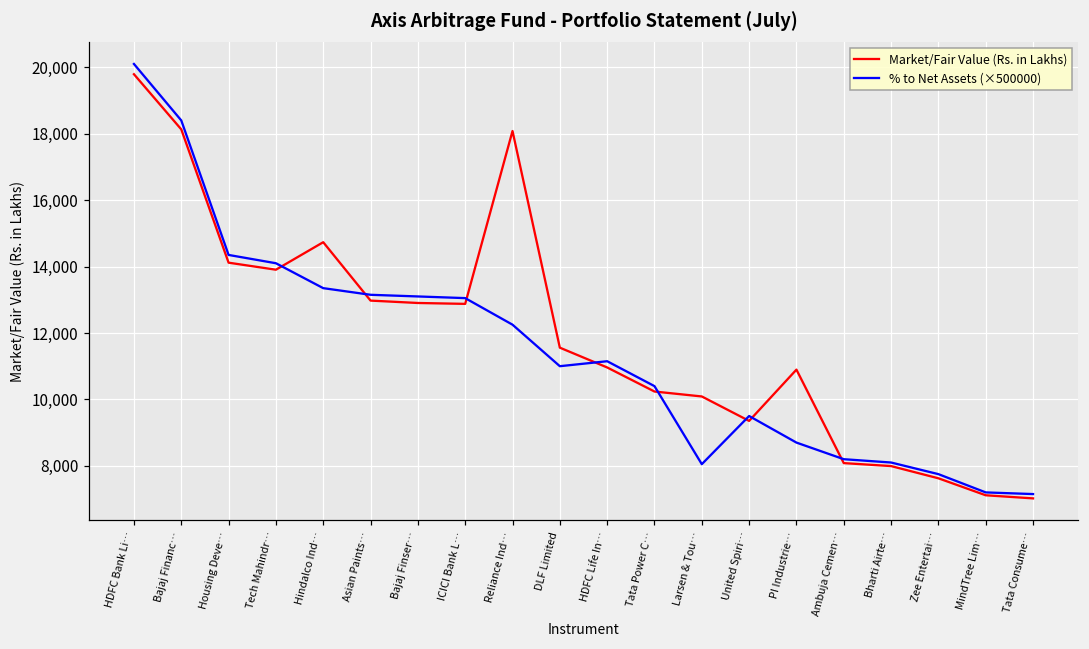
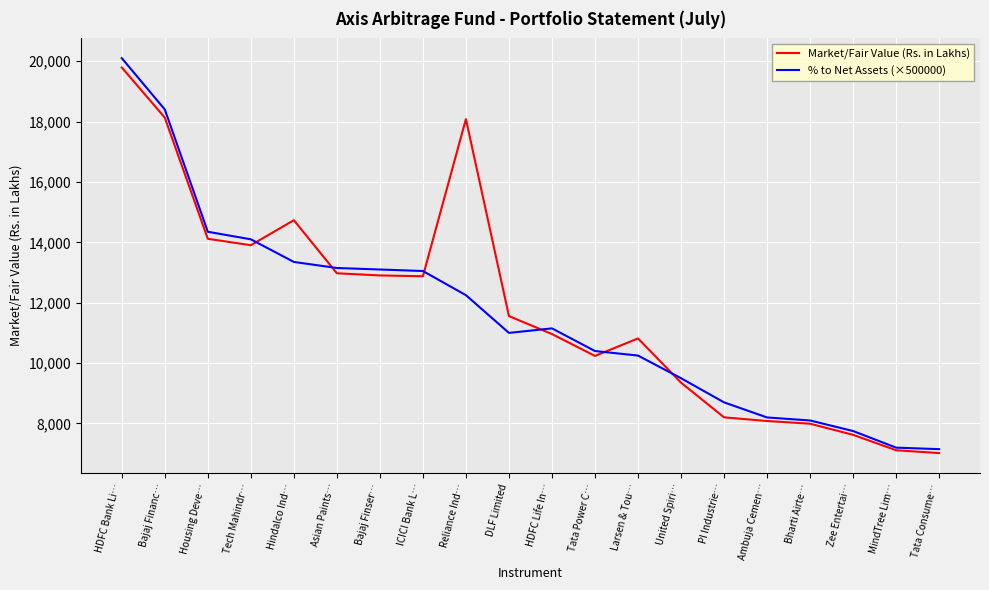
Market/Fair Value (Rs. in Lakhs), Larsen & Tou…: 10,100 -> 10,800
% to Net Assets (×500000), Larsen & Tou…: 8,100 -> 10,300
Market/Fair Value (Rs. in Lakhs), PI Industrie…: 10,900 -> 8,200
